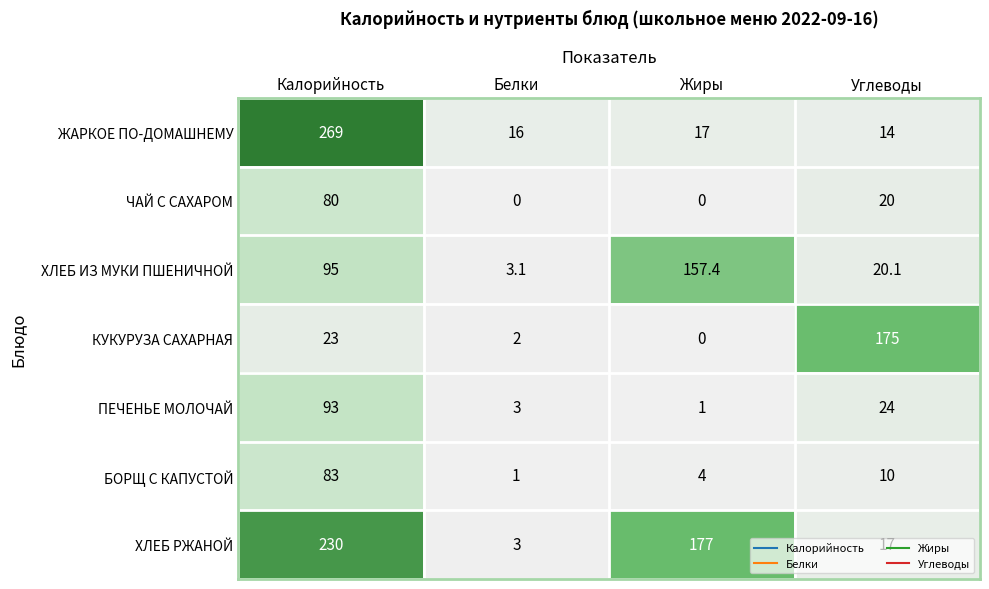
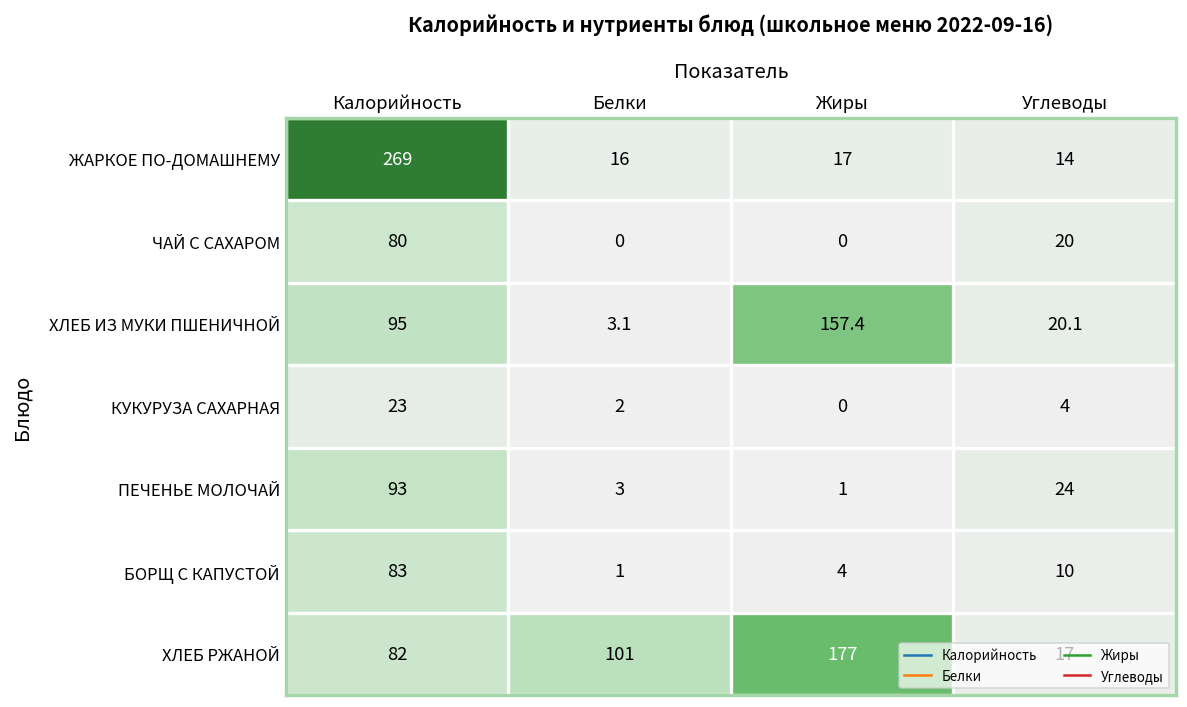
КУКУРУЗА САХАРНАЯ, Углеводы: 175 -> 4
ХЛЕБ РЖАНОЙ, Калорийность: 230 -> 82
ХЛЕБ РЖАНОЙ, Белки: 3 -> 101
